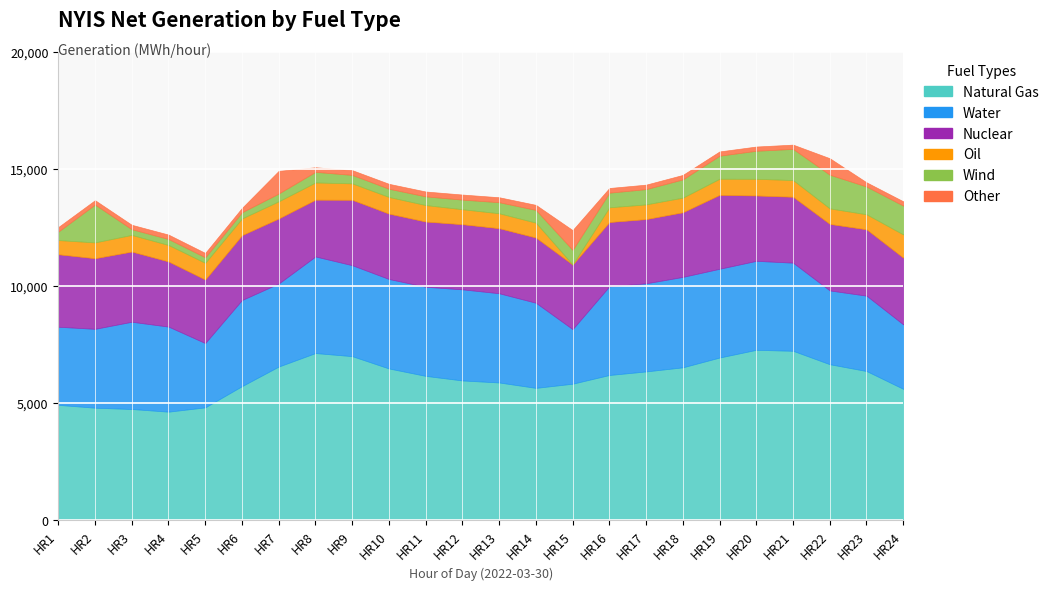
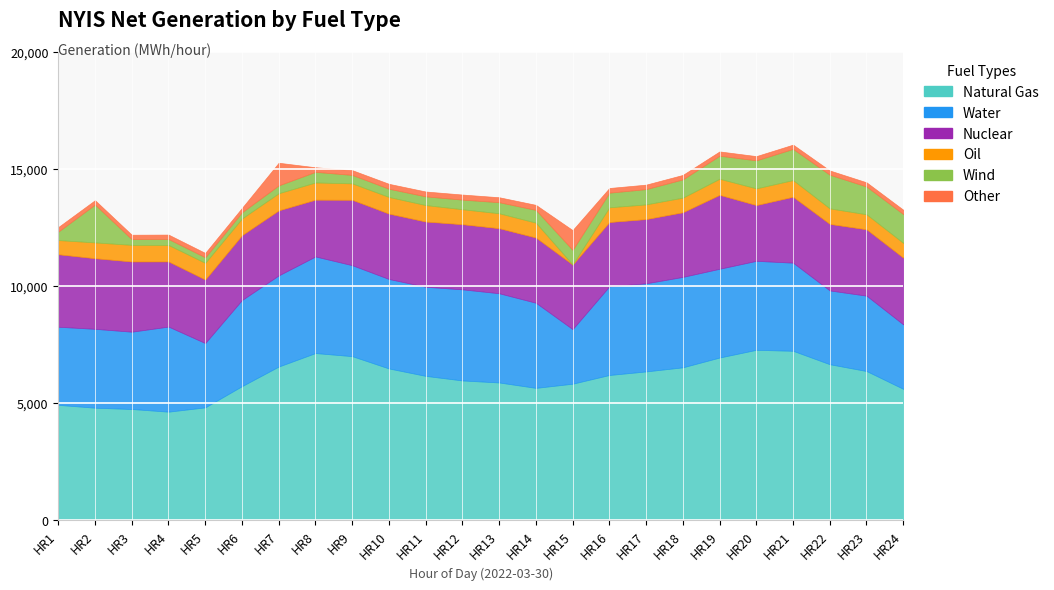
Water, HR3: 3,700 -> 3,300
Water, HR7: 3,500 -> 3,900
Nuclear, HR20: 2,800 -> 2,400
Other, HR22: 700 -> 200
Oil, HR24: 1,000 -> 600
